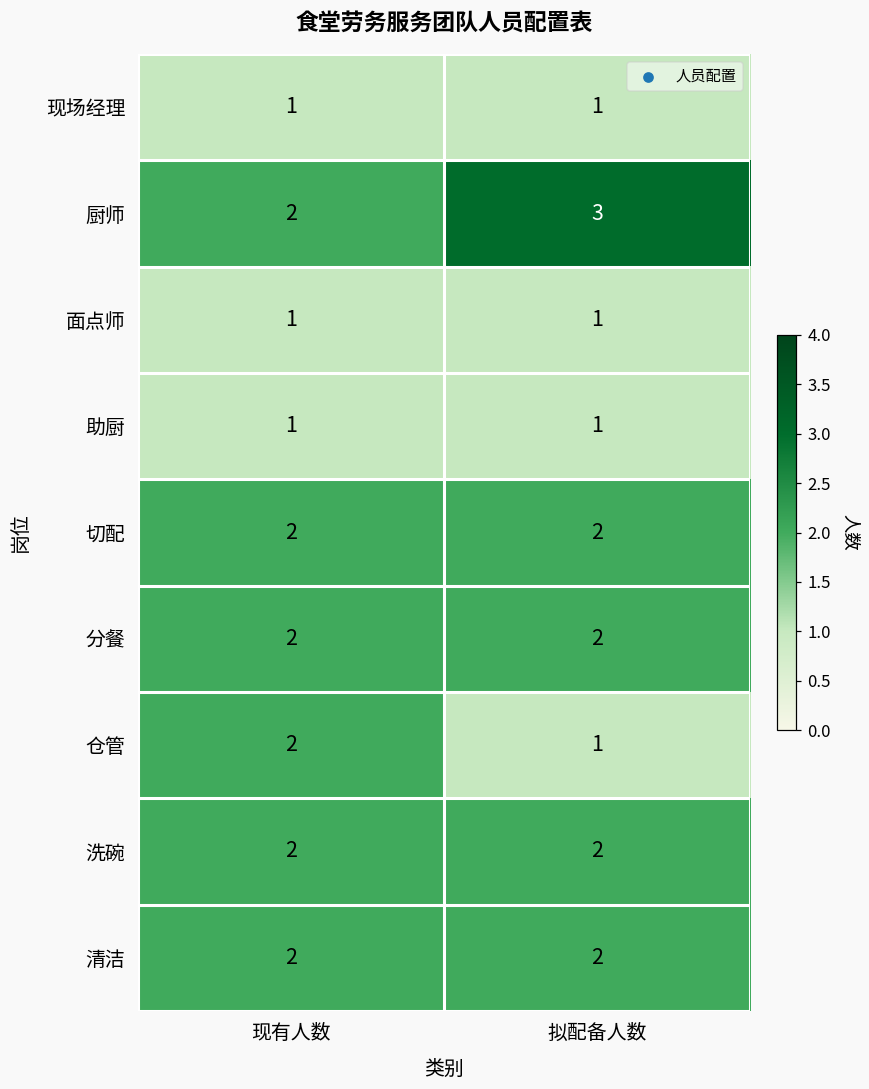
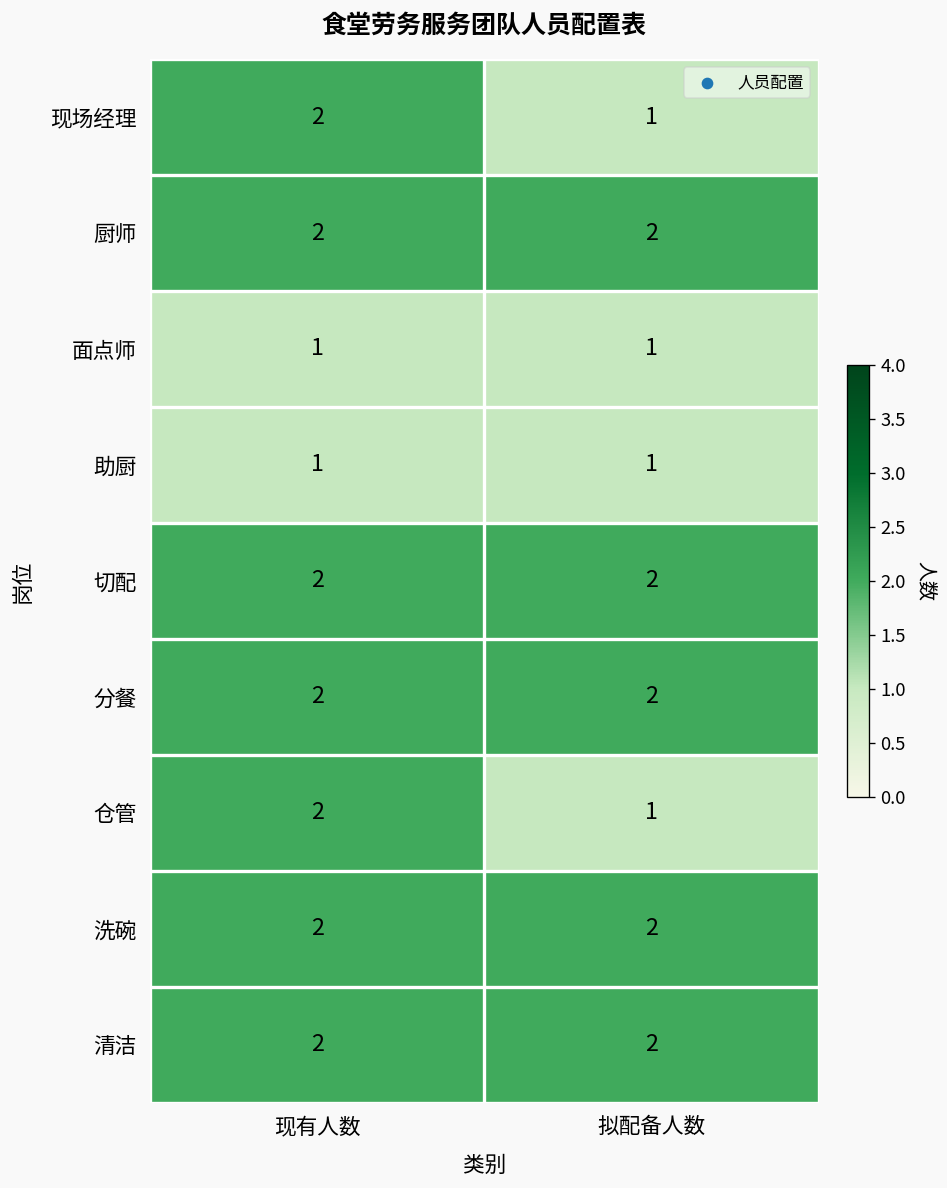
现场经理, 现有人数: 1 -> 2
厨师, 拟配备人数: 3 -> 2
